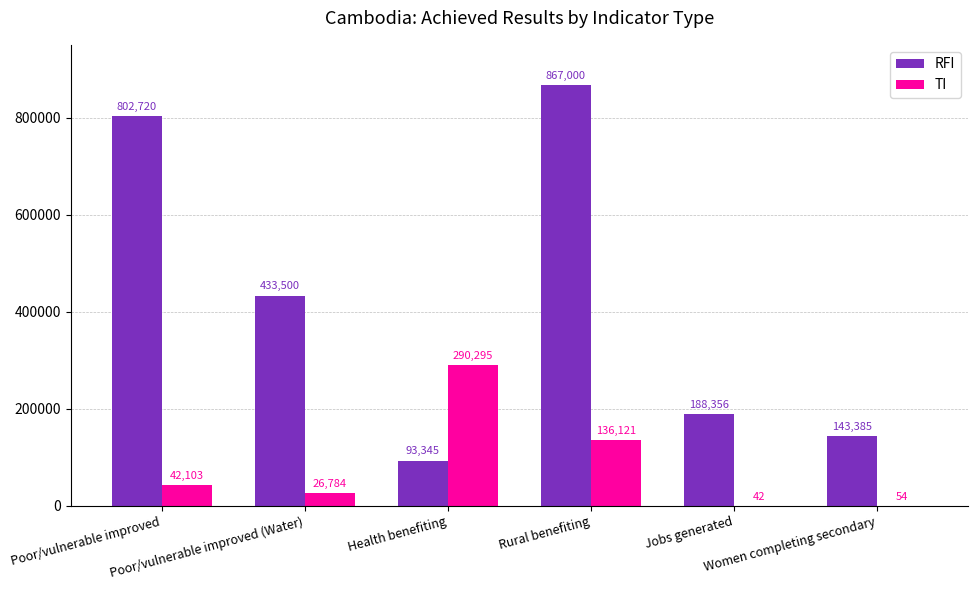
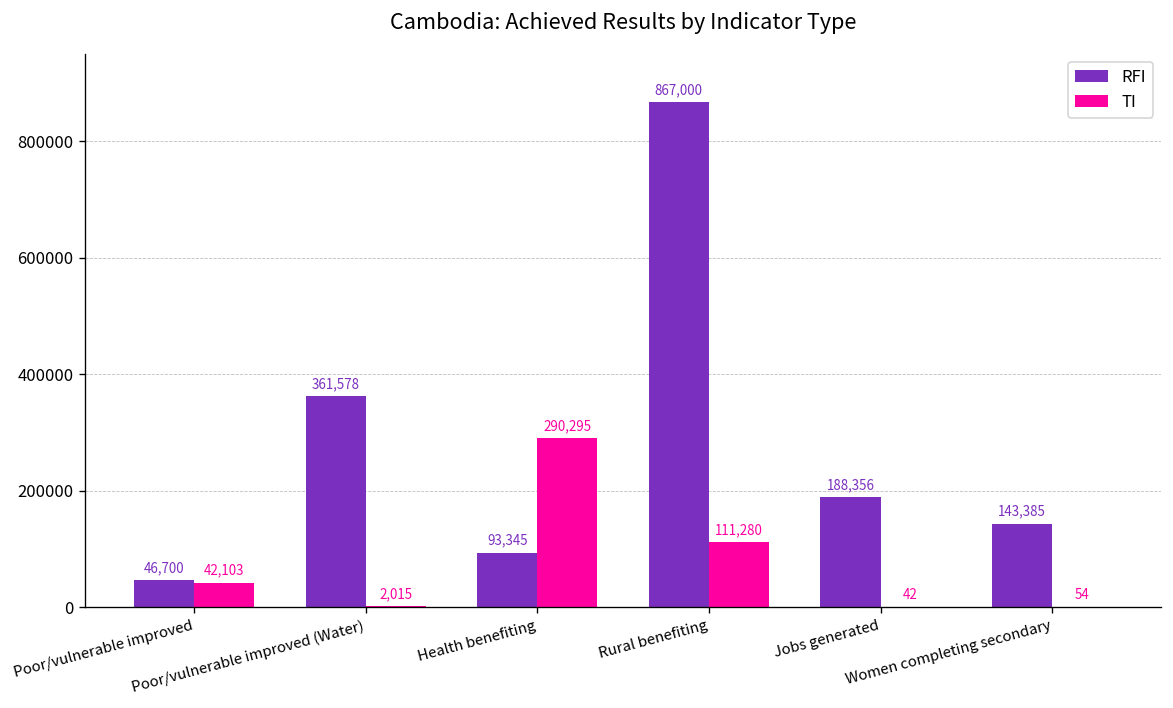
RFI, Poor/vulnerable improved: 802,720 -> 46,700
RFI, Poor/vulnerable improved (Water): 433,500 -> 361,578
TI, Poor/vulnerable improved (Water): 26,784 -> 2,015
TI, Rural benefiting: 136,121 -> 111,280
